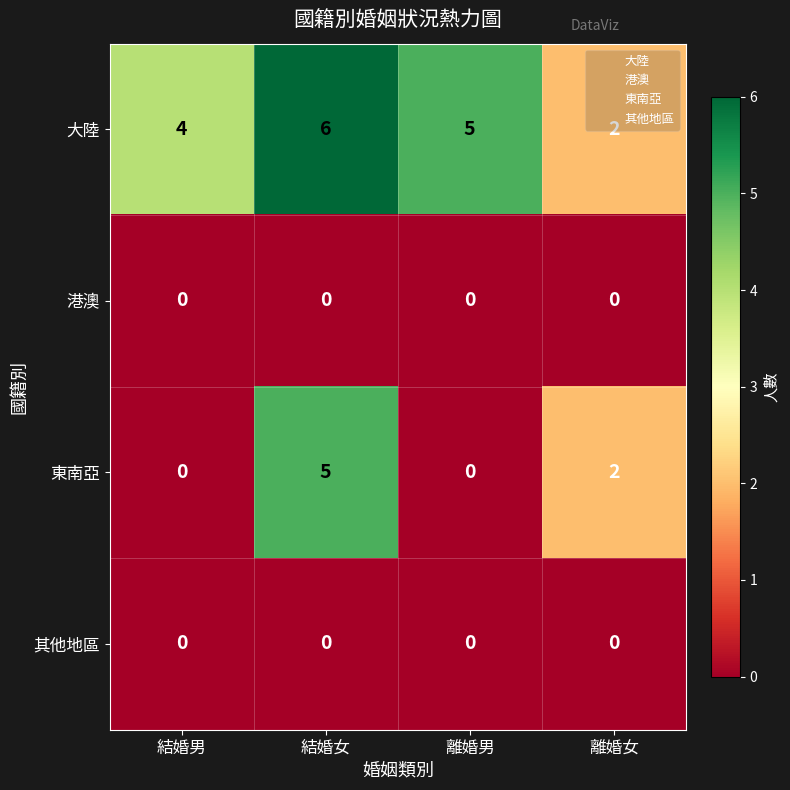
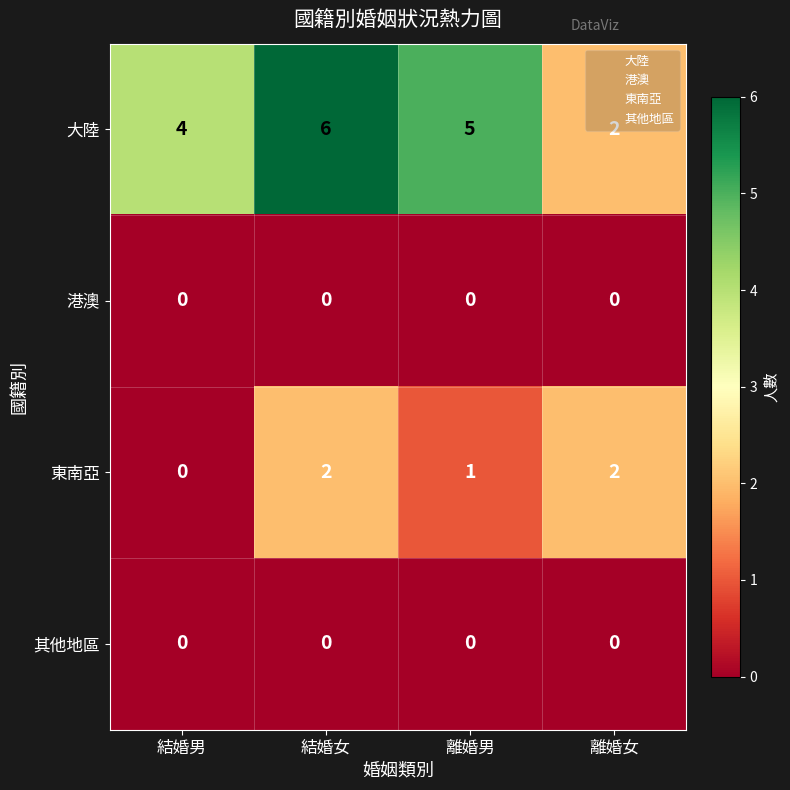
東南亞, 結婚女: 5 -> 2
東南亞, 離婚男: 0 -> 1
